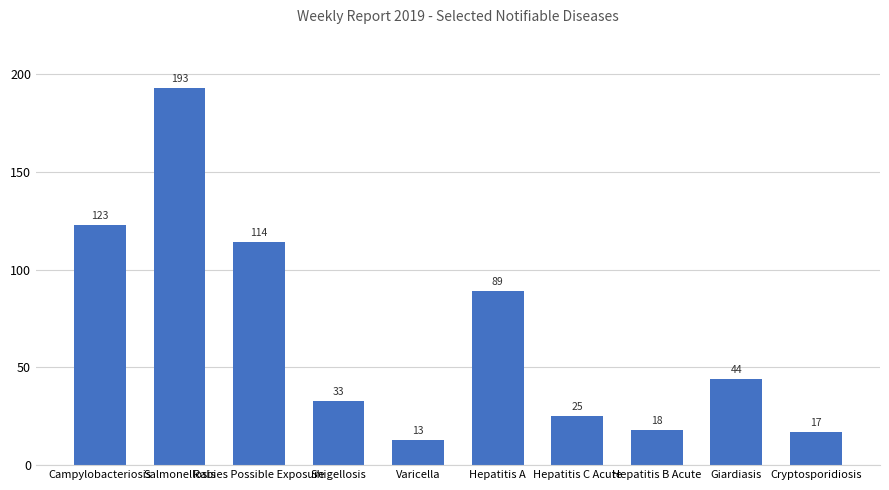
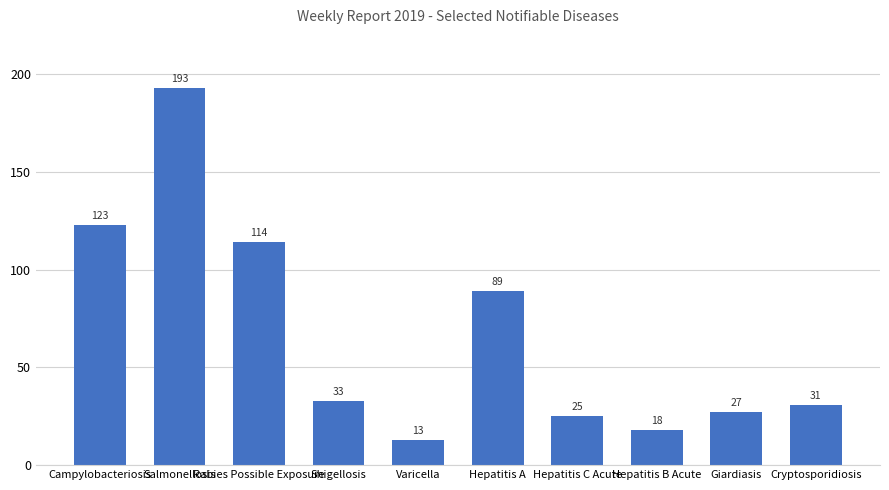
Giardiasis: 44 -> 27
Cryptosporidiosis: 17 -> 31
